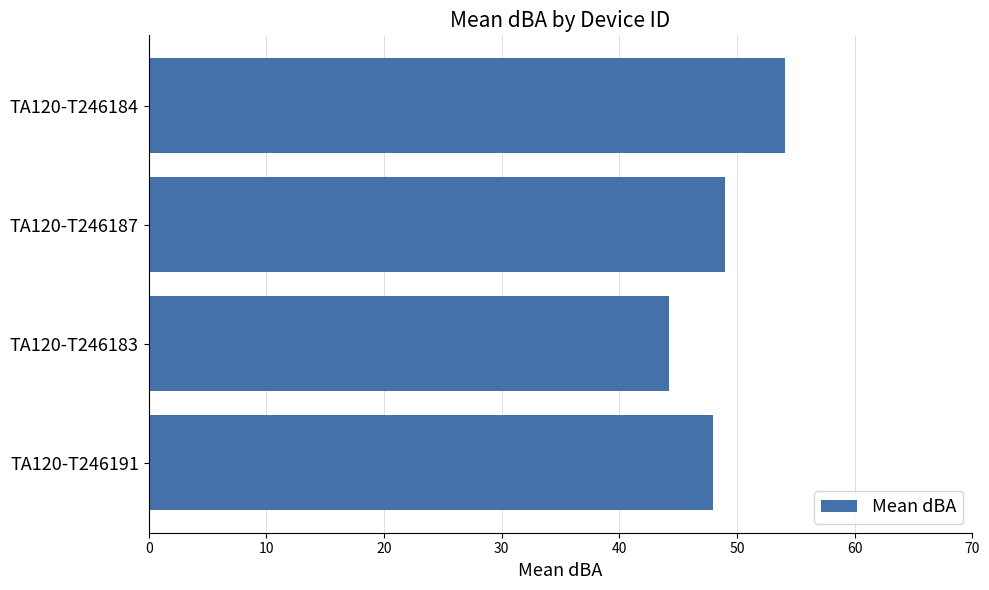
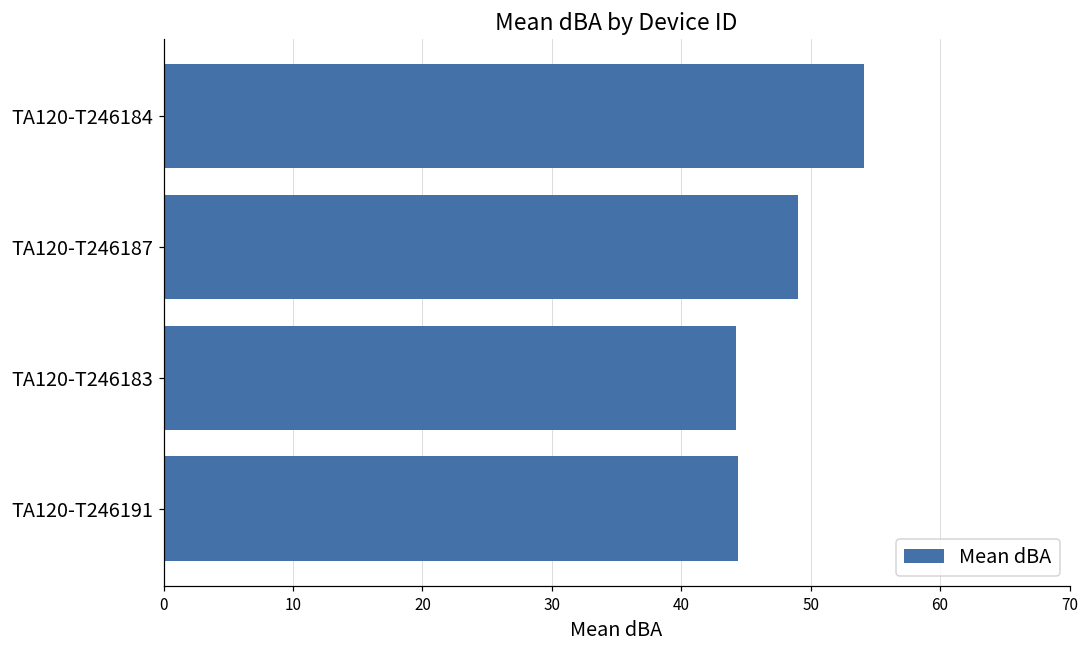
TA120-T246191: 47.9 -> 44.4
